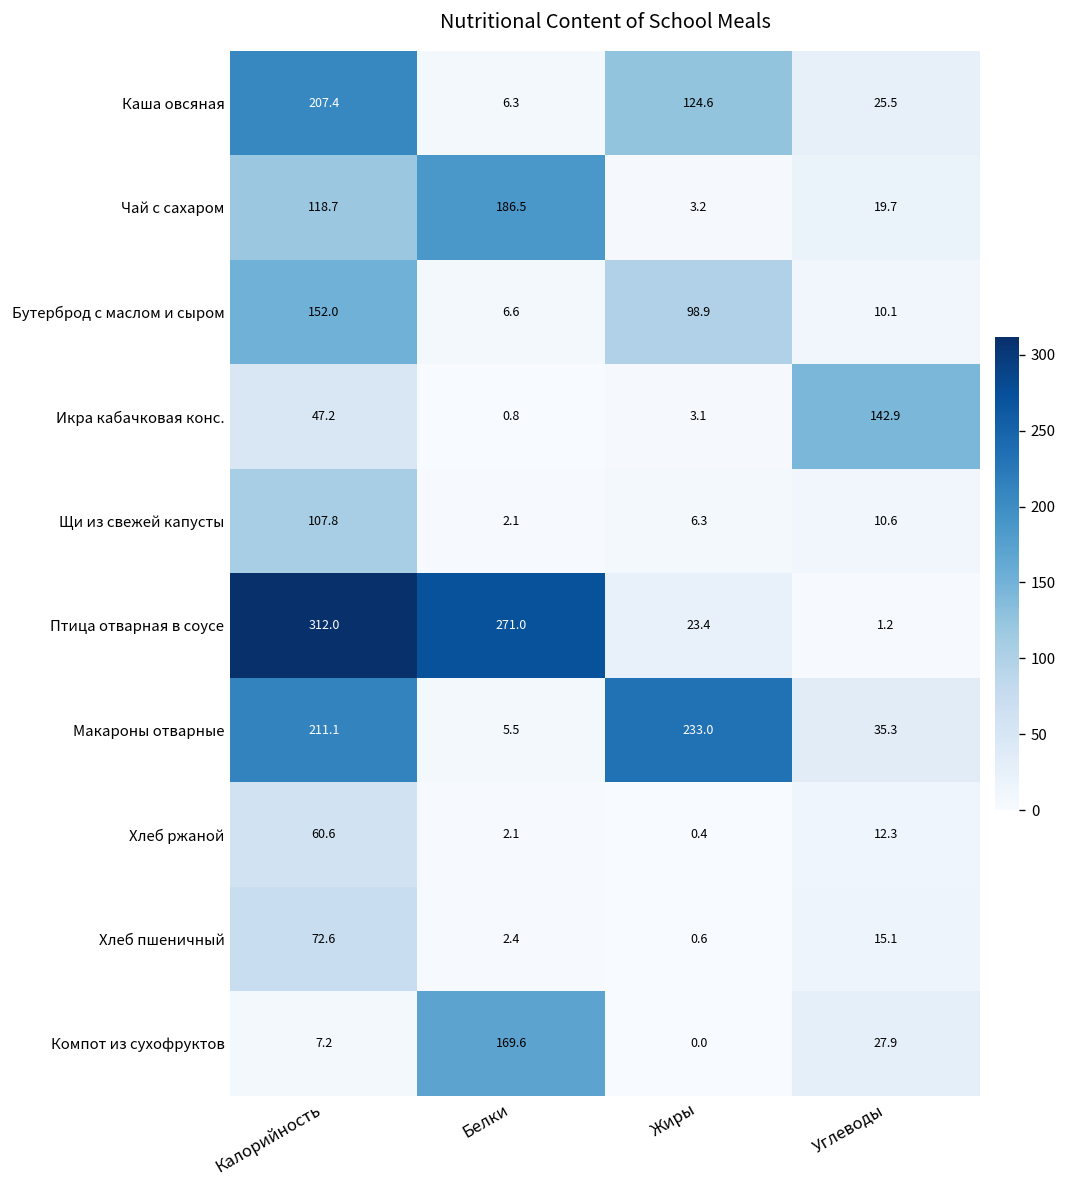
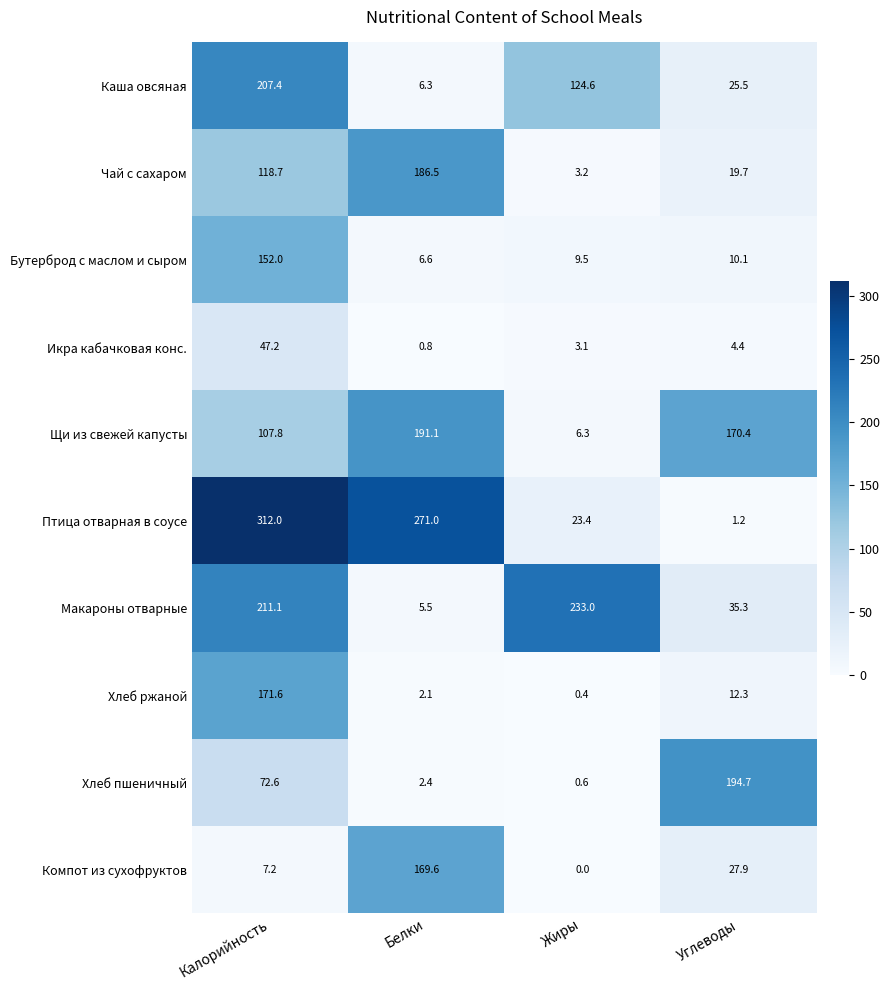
Бутерброд с маслом и сыром, Жиры: 98.9 -> 9.5
Икра кабачковая конс., Углеводы: 142.9 -> 4.4
Щи из свежей капусты, Белки: 2.1 -> 191.1
Щи из свежей капусты, Углеводы: 10.6 -> 170.4
Хлеб ржаной, Калорийность: 60.6 -> 171.6
Хлеб пшеничный, Углеводы: 15.1 -> 194.7
